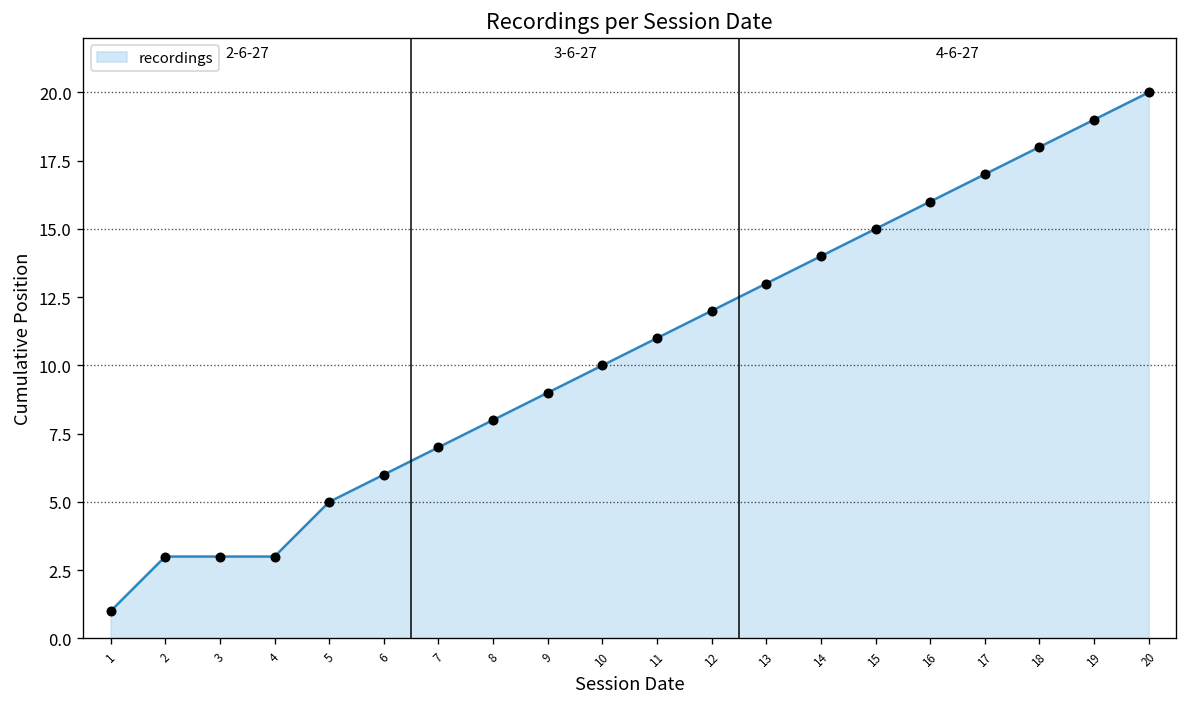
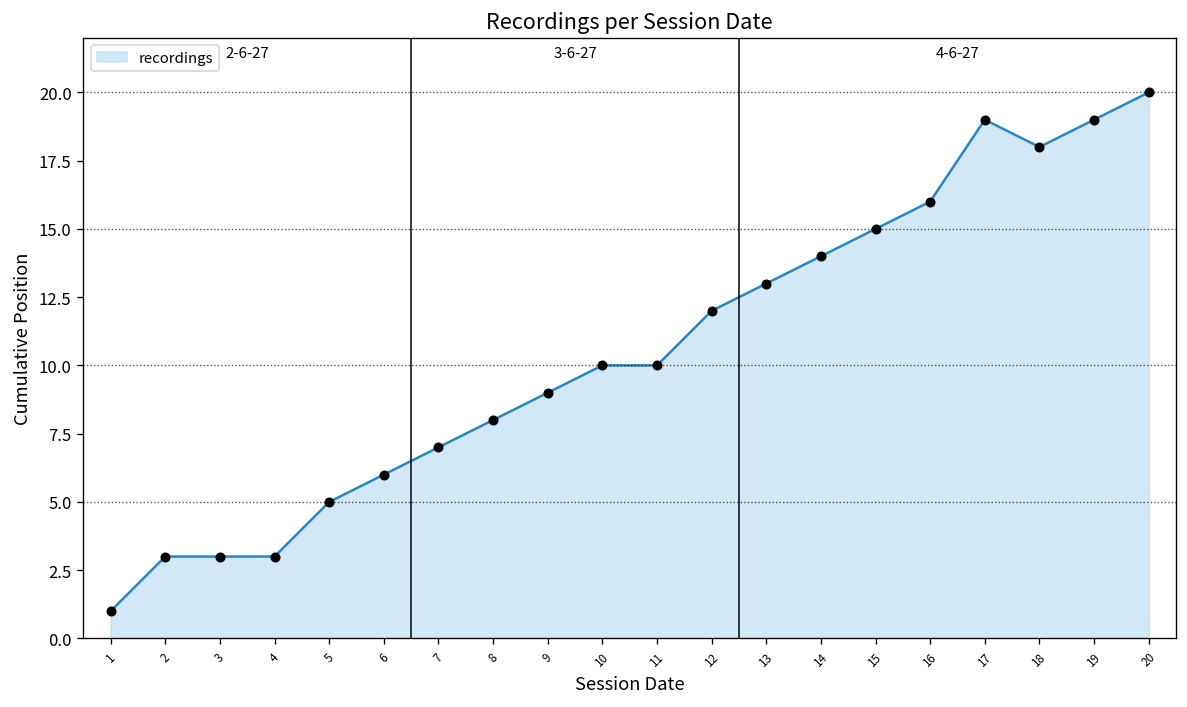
11: 11 -> 10
17: 17 -> 19
